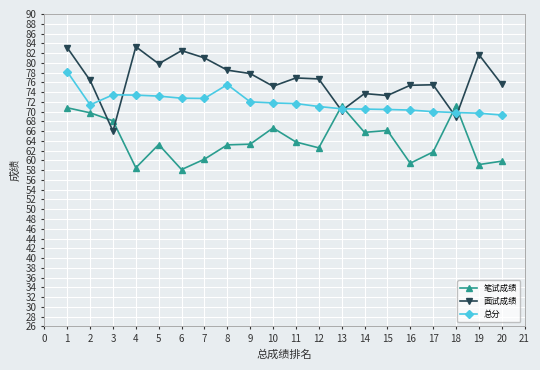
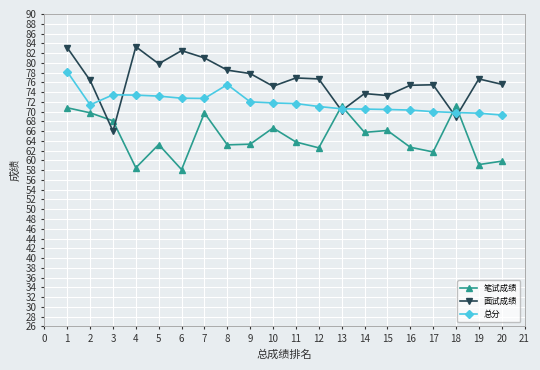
笔试成绩, 7: 60 -> 70
笔试成绩, 16: 59 -> 63
面试成绩, 19: 82 -> 77
